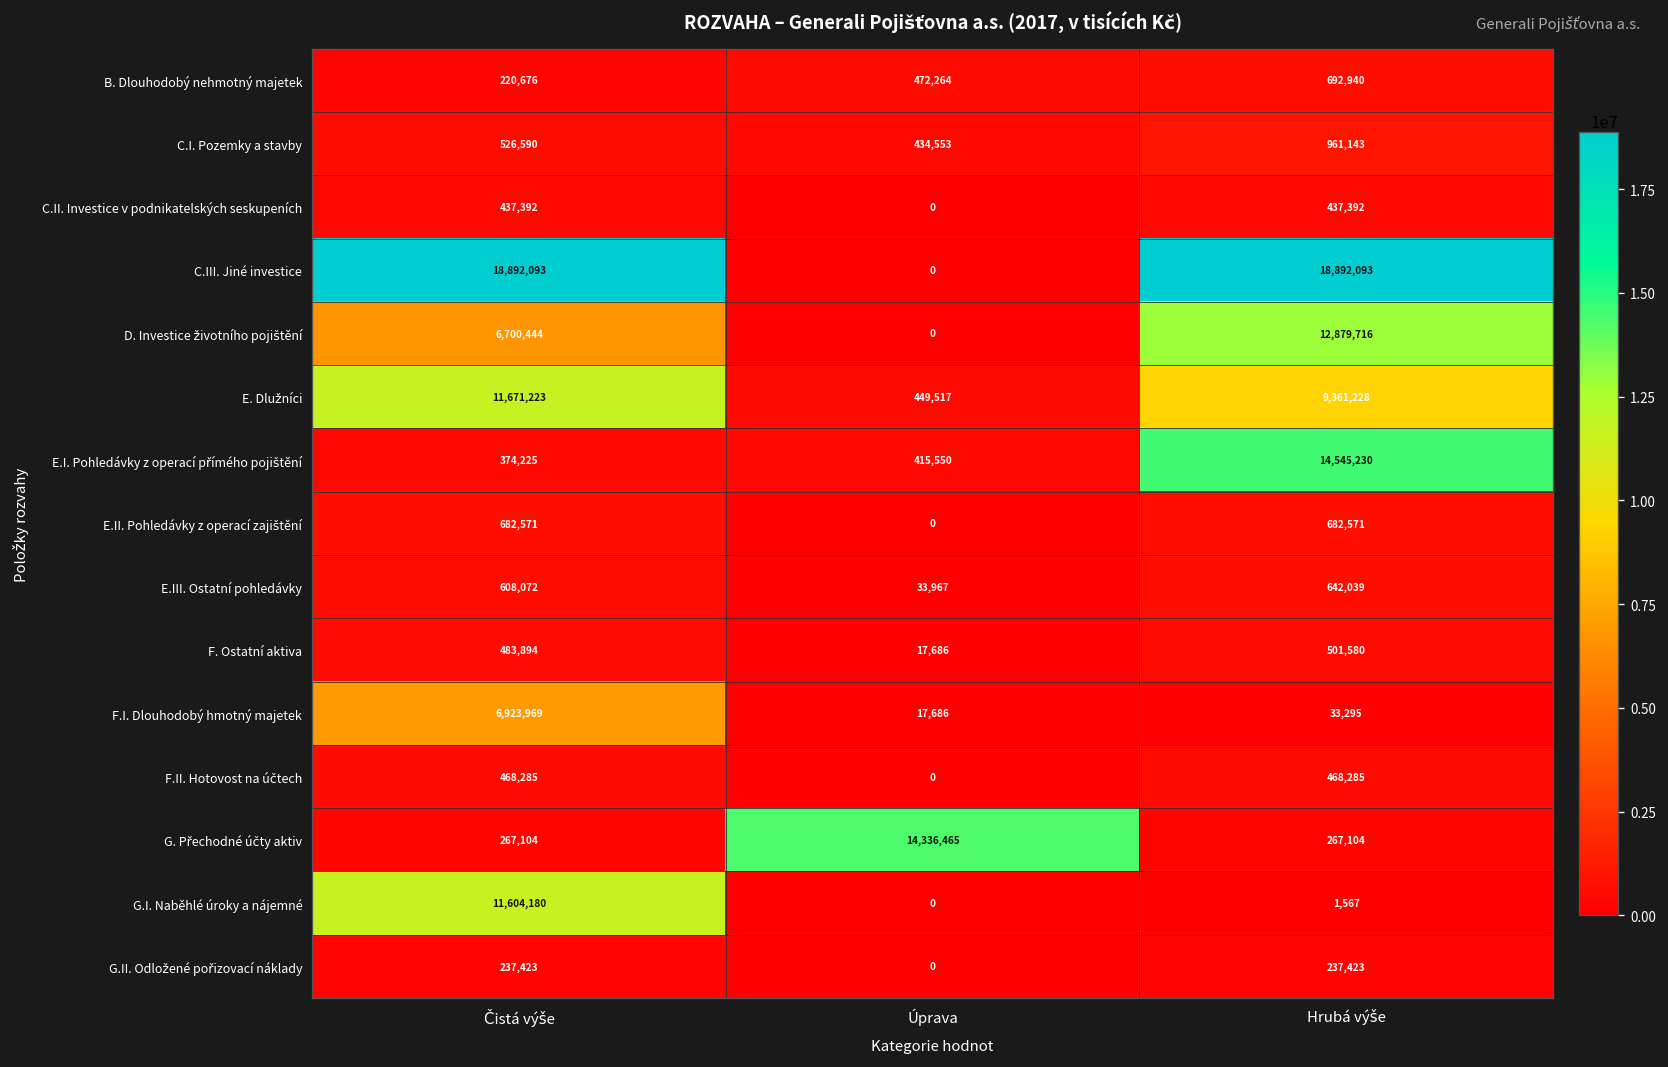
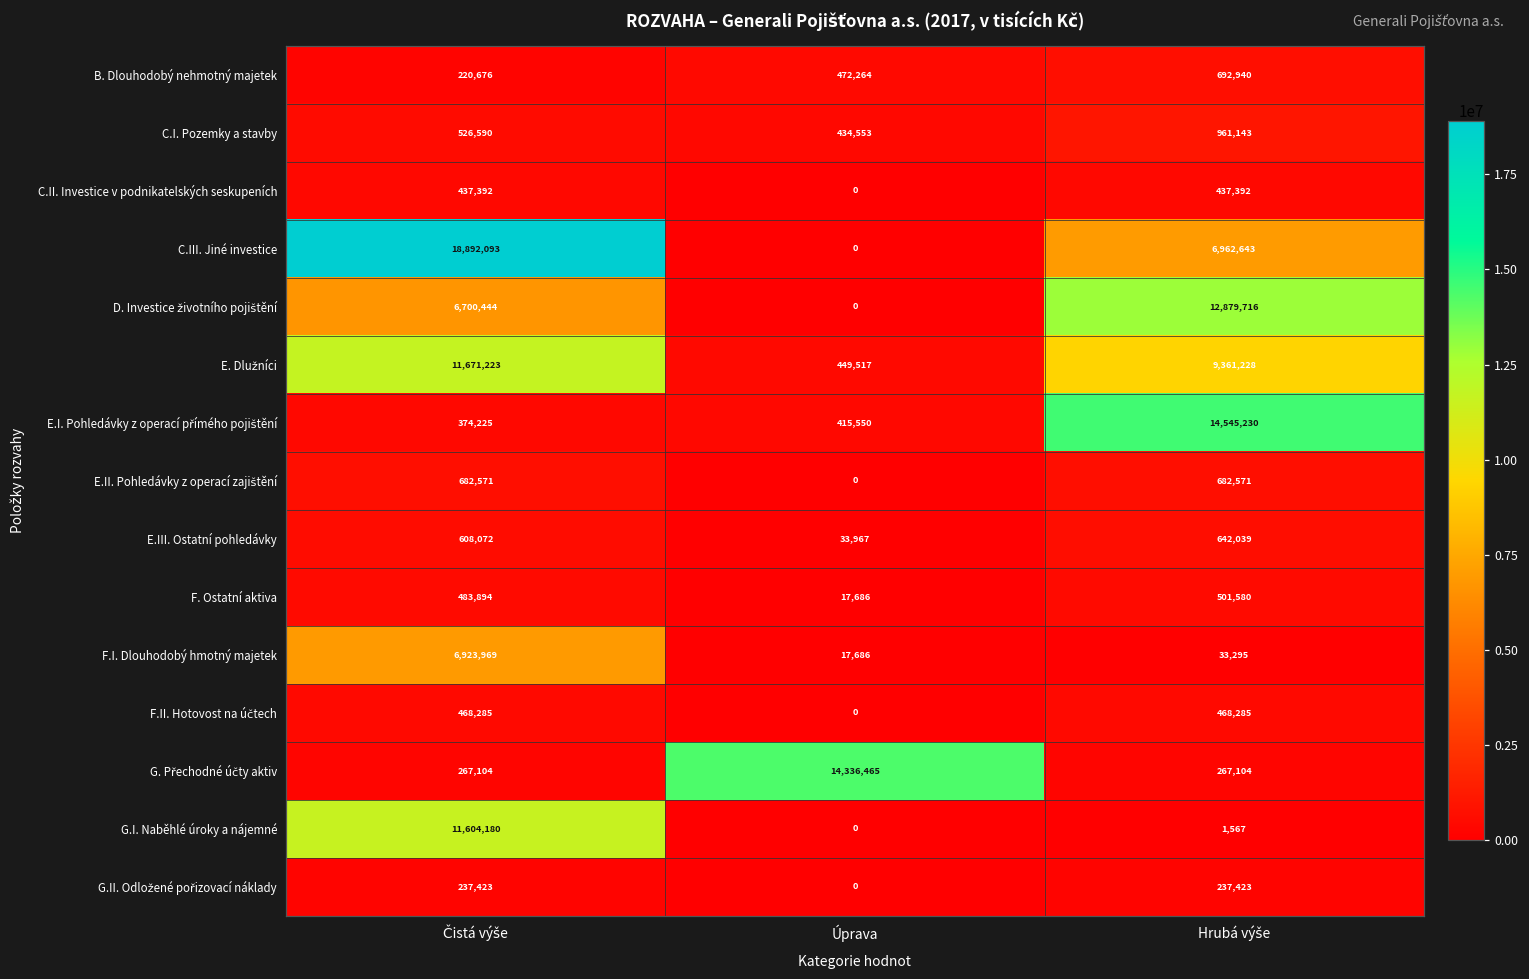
C.III. Jiné investice, Hrubá výše: 18,892,093 -> 6,962,643
